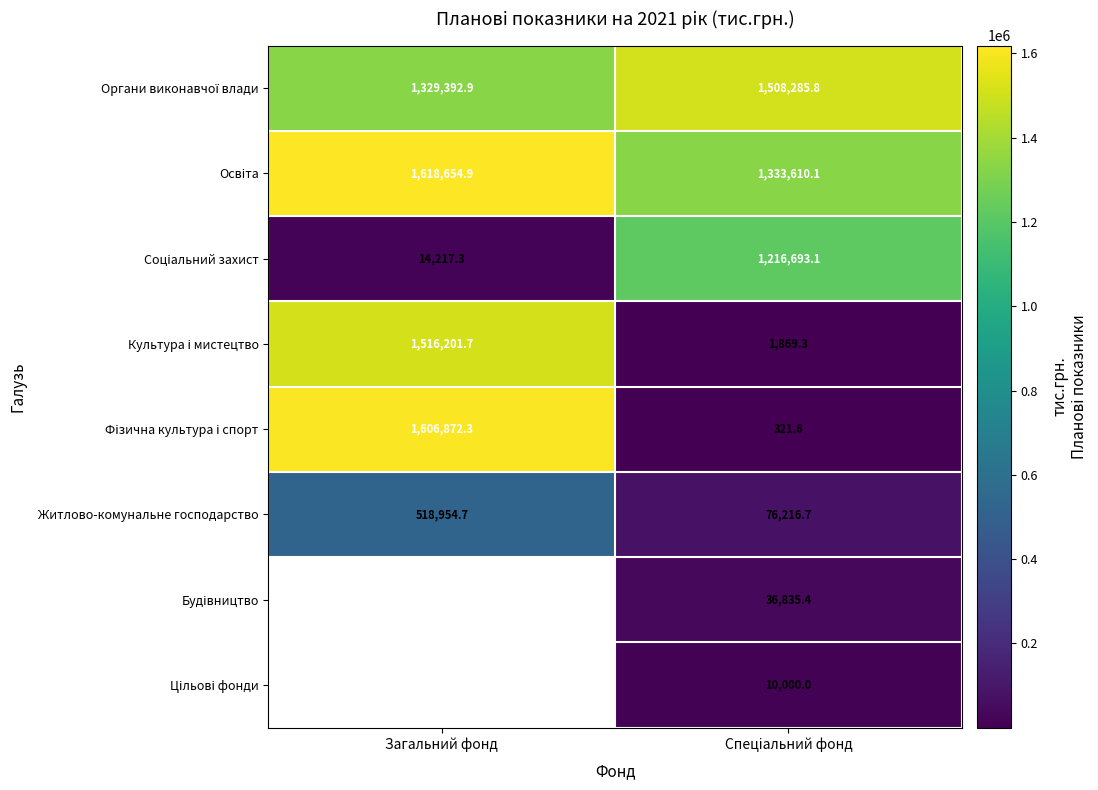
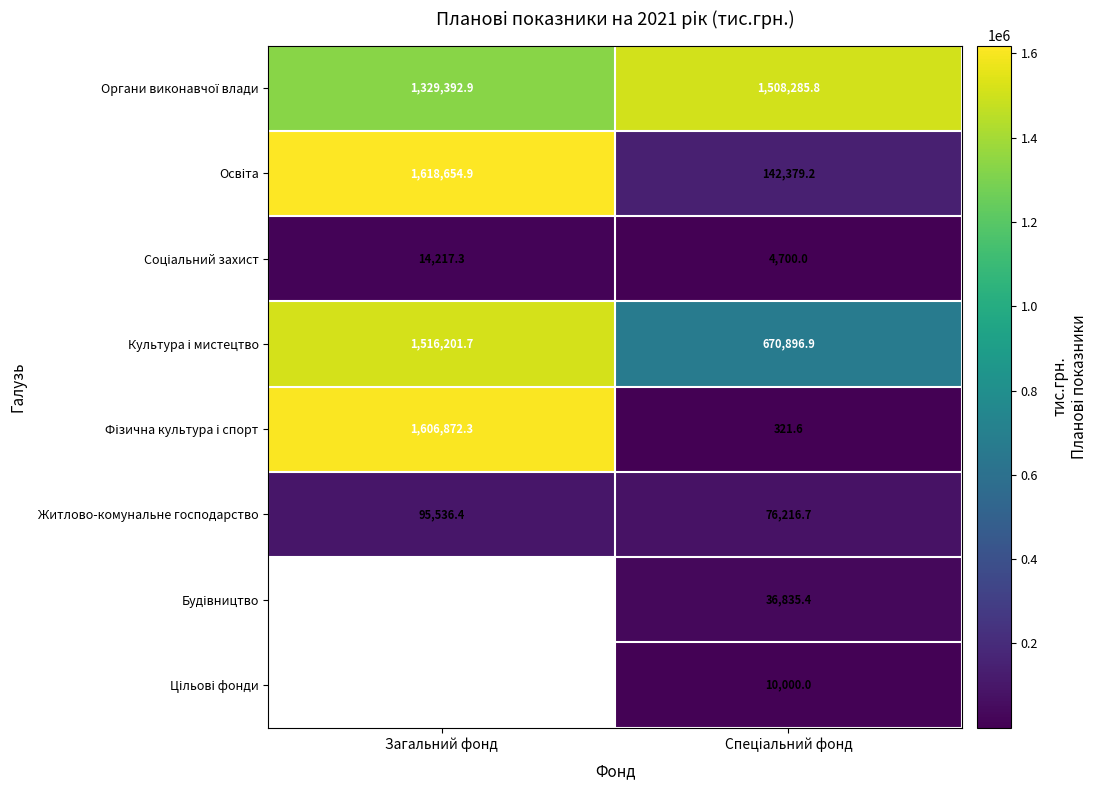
Освіта, Спеціальний фонд: 1,333,610.1 -> 142,379.2
Соціальний захист, Спеціальний фонд: 1,216,693.1 -> 4,700.0
Культура і мистецтво, Спеціальний фонд: 1,869.3 -> 670,896.9
Житлово-комунальне господарство, Загальний фонд: 518,954.7 -> 95,536.4
